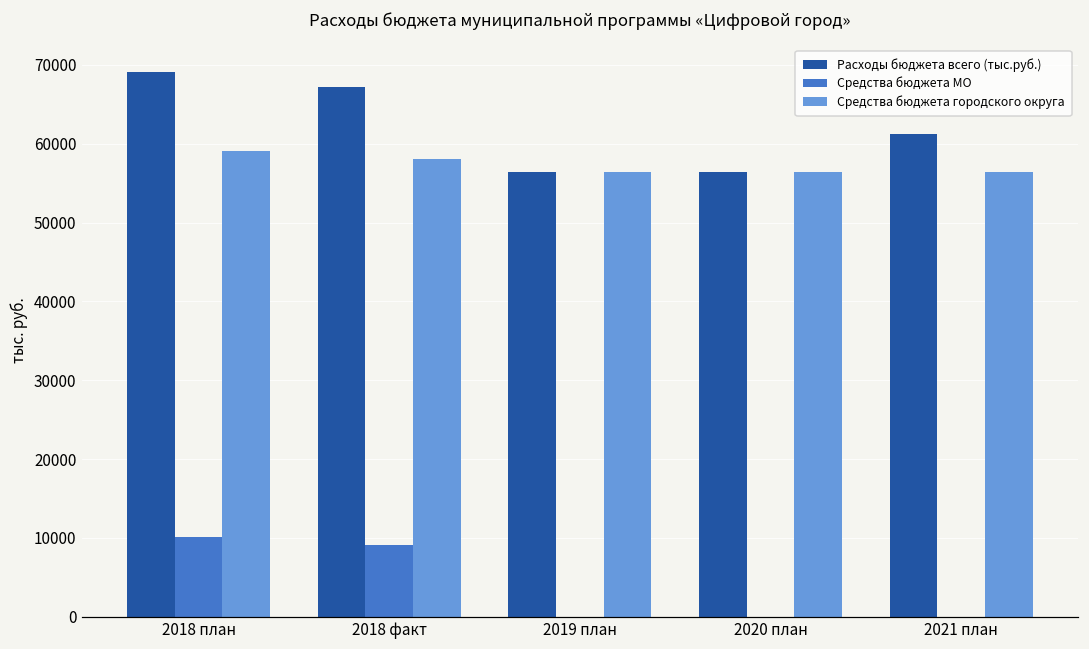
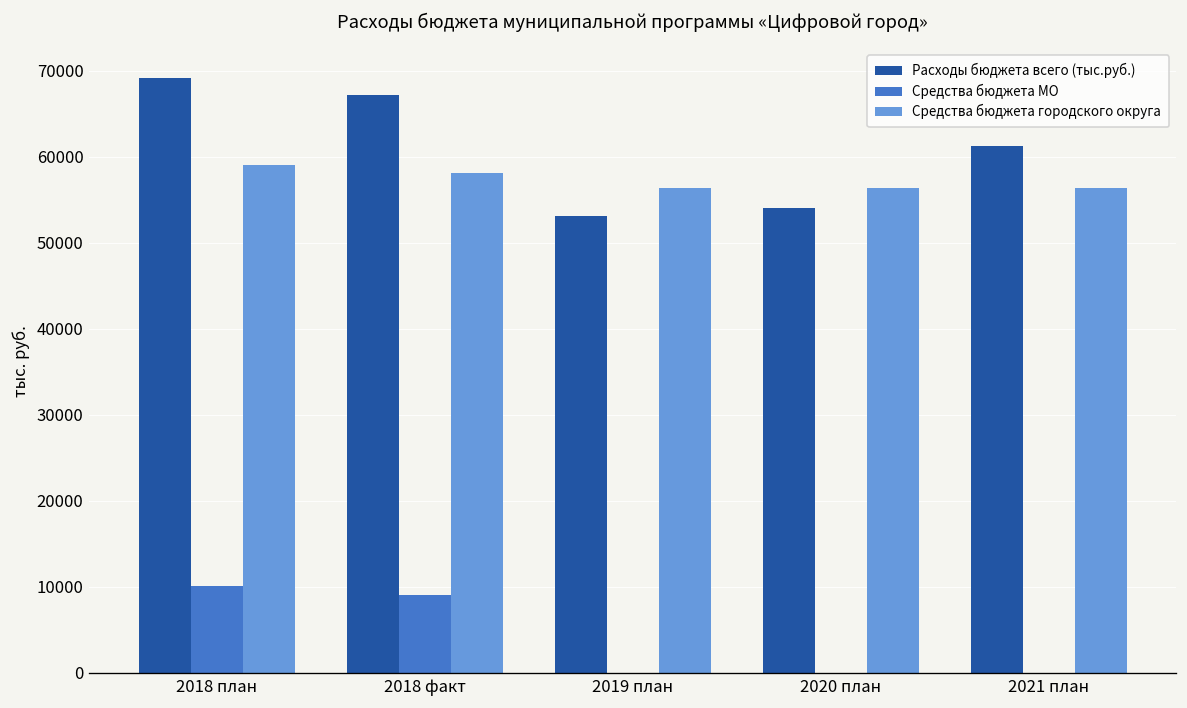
Расходы бюджета всего (тыс.руб.), 2019 план: 56000 -> 53000
Расходы бюджета всего (тыс.руб.), 2020 план: 56000 -> 54000
